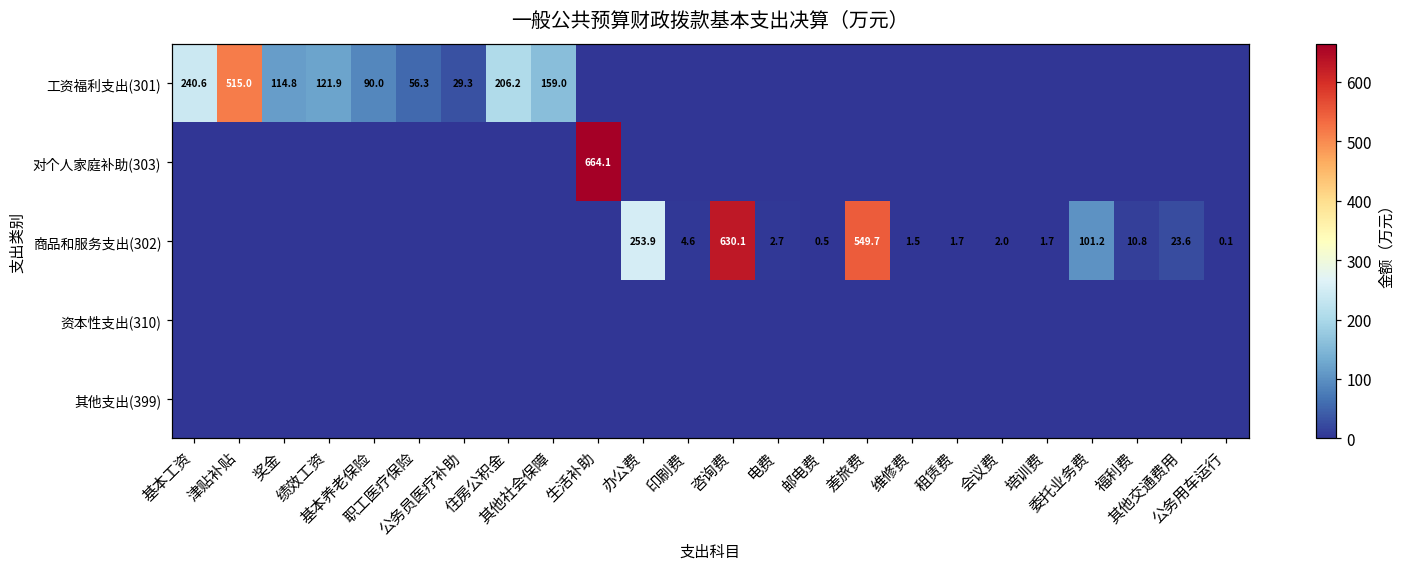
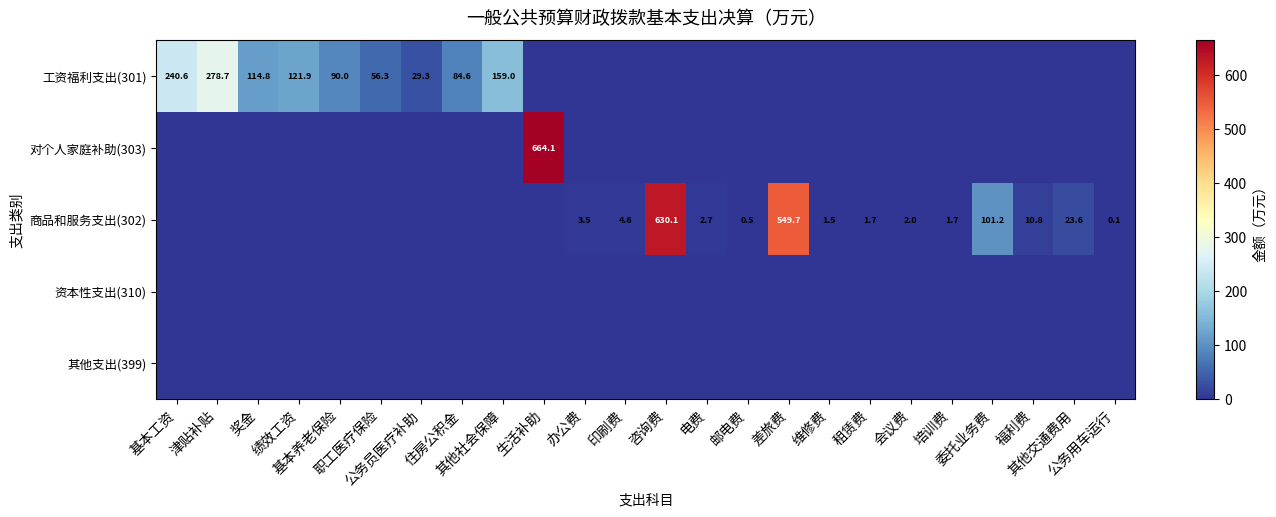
工资福利支出(301), 津贴补贴: 515.0 -> 278.7
工资福利支出(301), 住房公积金: 206.2 -> 84.6
商品和服务支出(302), 办公费: 253.9 -> 3.5
